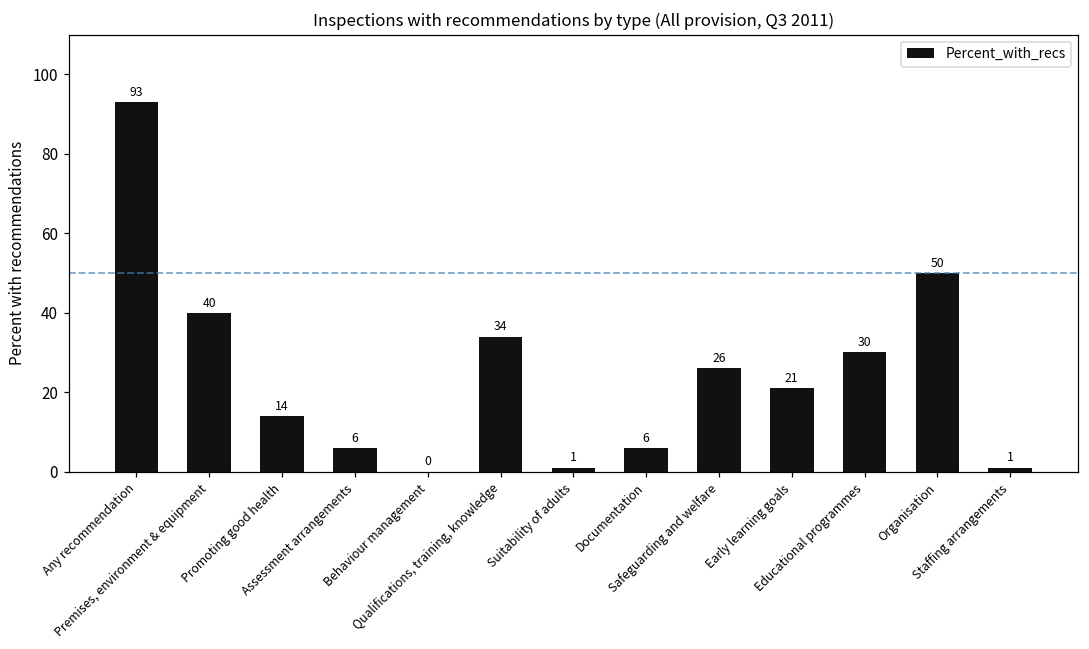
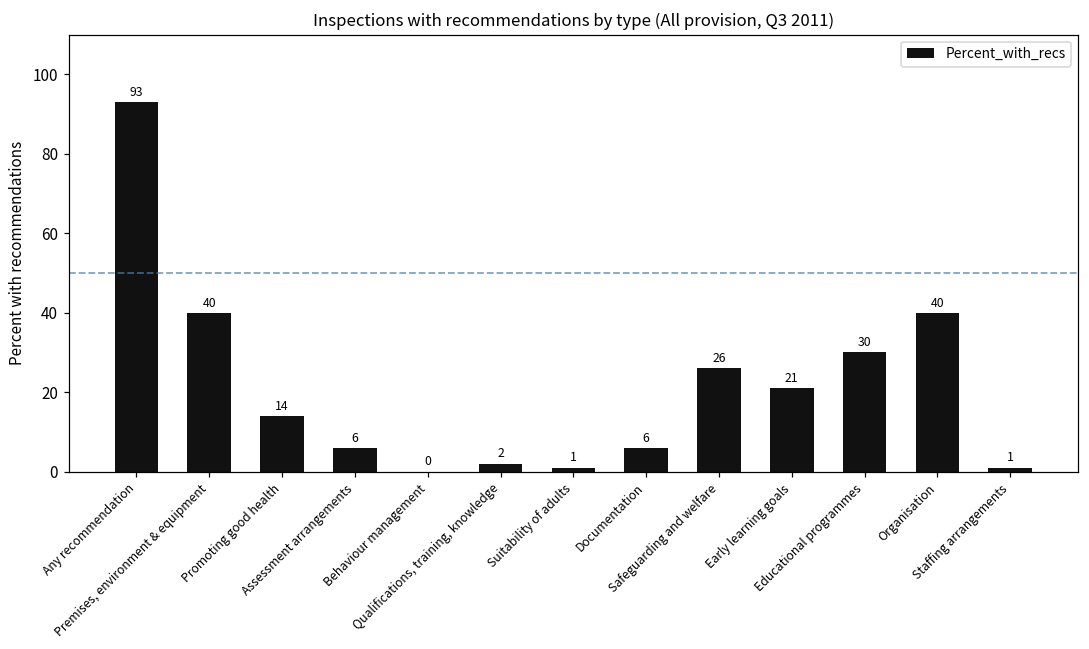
Qualifications, training, knowledge: 34 -> 2
Organisation: 50 -> 40
